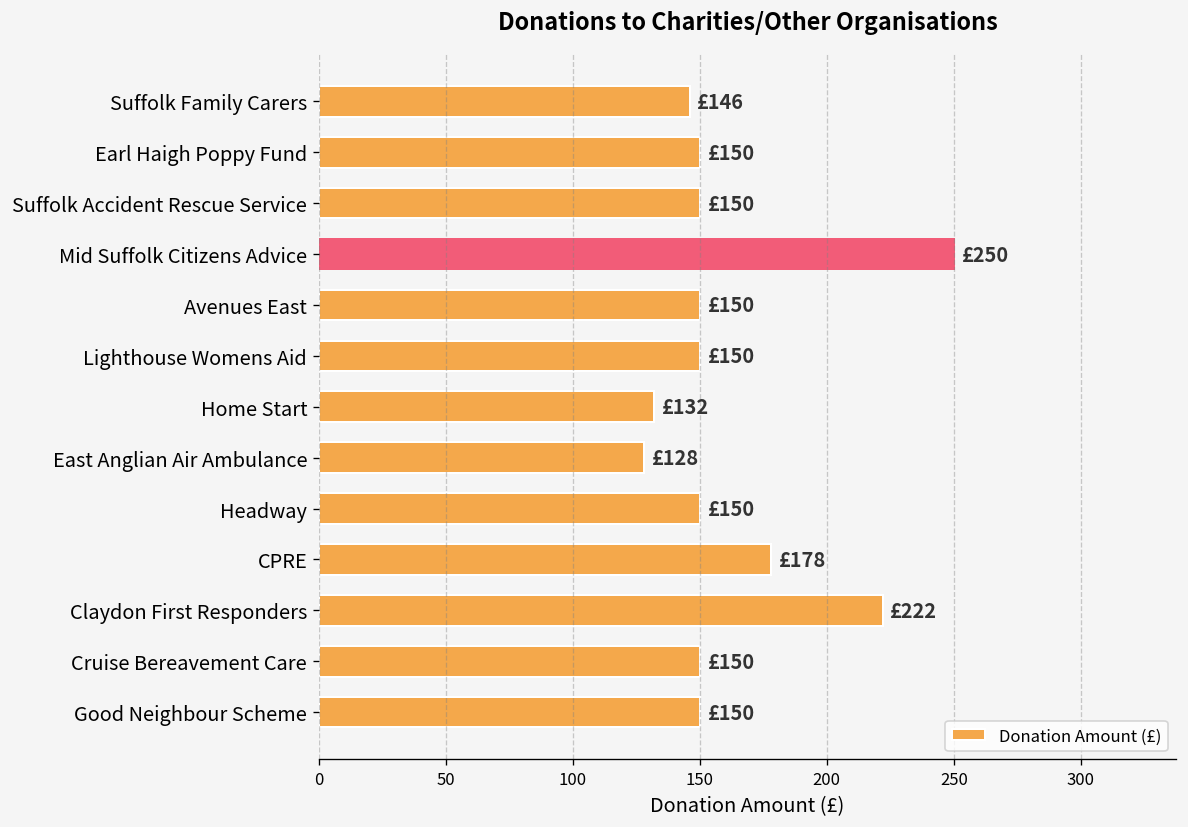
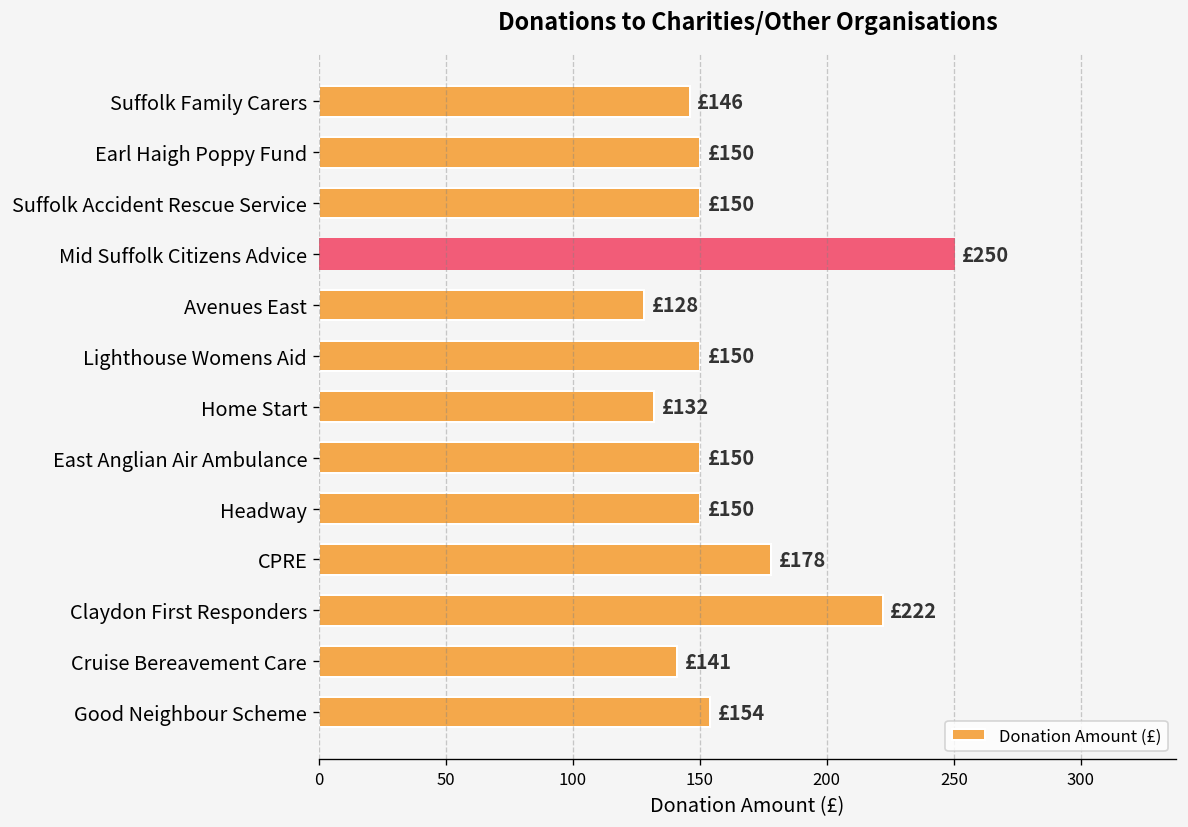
Avenues East: £150 -> £128
East Anglian Air Ambulance: £128 -> £150
Cruise Bereavement Care: £150 -> £141
Good Neighbour Scheme: £150 -> £154
